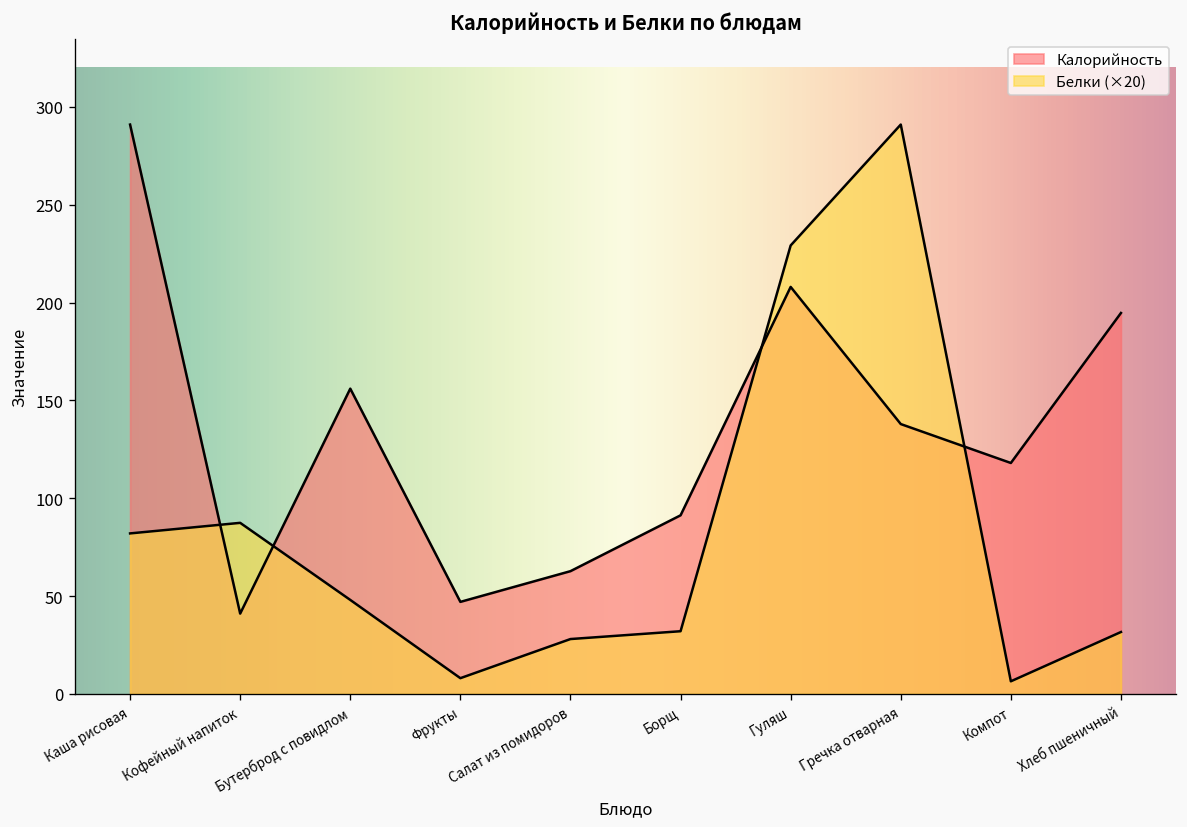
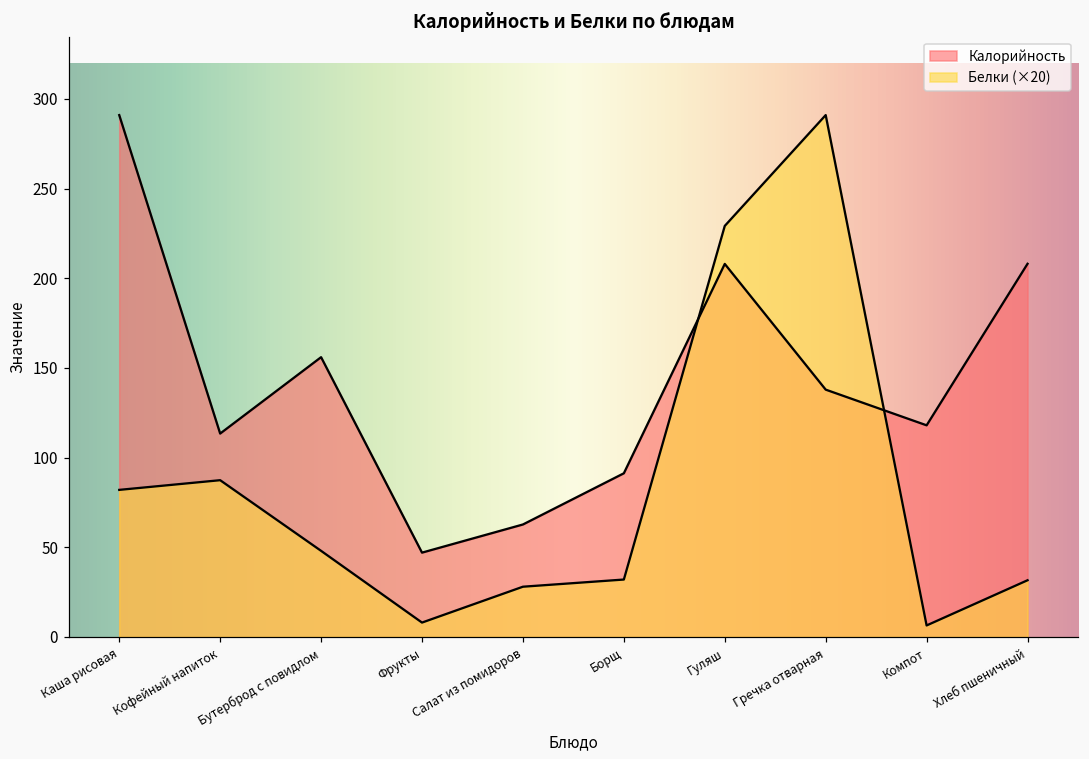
Калорийность, Кофейный напиток: 41 -> 113
Калорийность, Хлеб пшеничный: 195 -> 208
